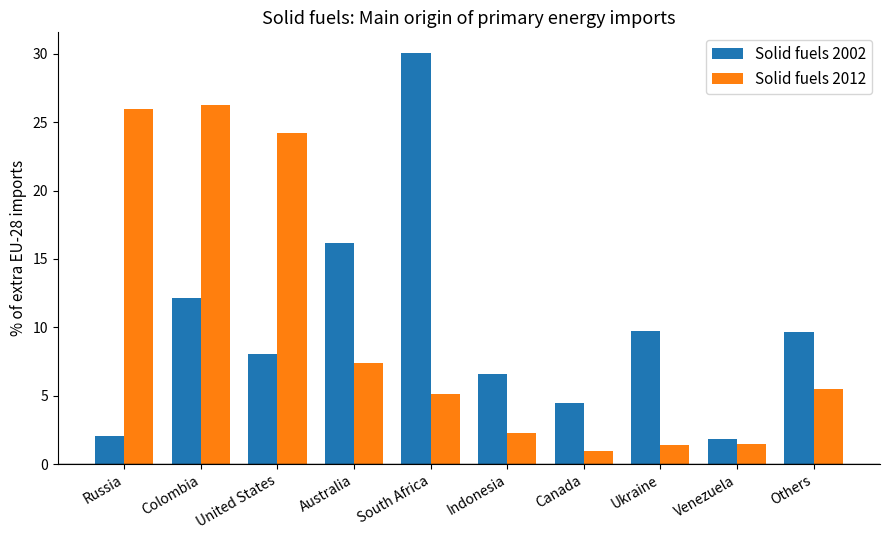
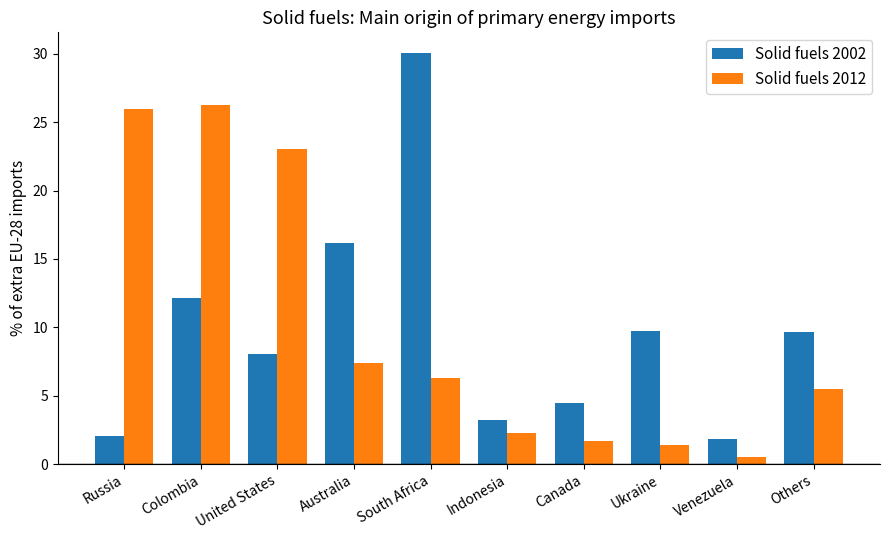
Solid fuels 2012, United States: 24.2 -> 23.0
Solid fuels 2012, South Africa: 5.1 -> 6.3
Solid fuels 2002, Indonesia: 6.6 -> 3.2
Solid fuels 2012, Canada: 1.0 -> 1.7
Solid fuels 2012, Venezuela: 1.5 -> 0.5
